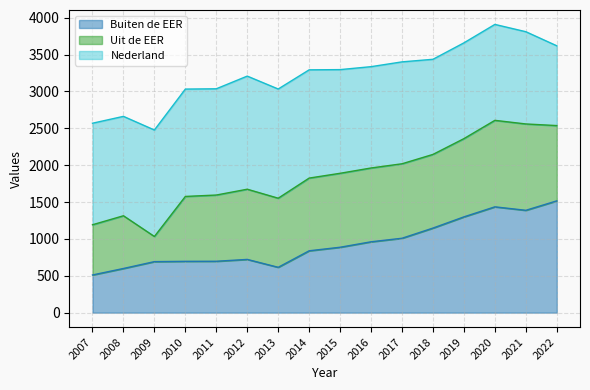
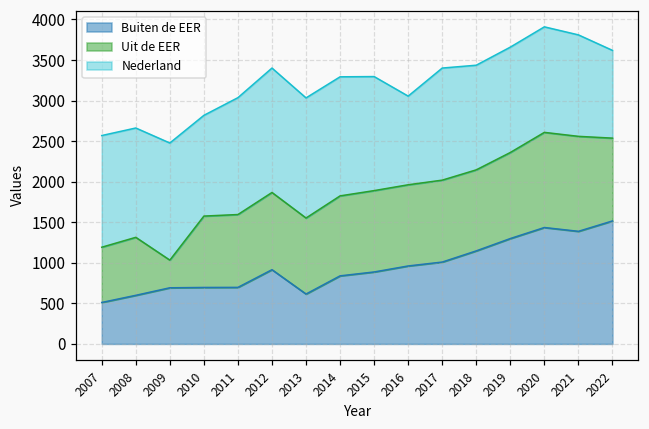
Nederland, 2010: 1500 -> 1200
Buiten de EER, 2012: 700 -> 900
Nederland, 2016: 1400 -> 1100
